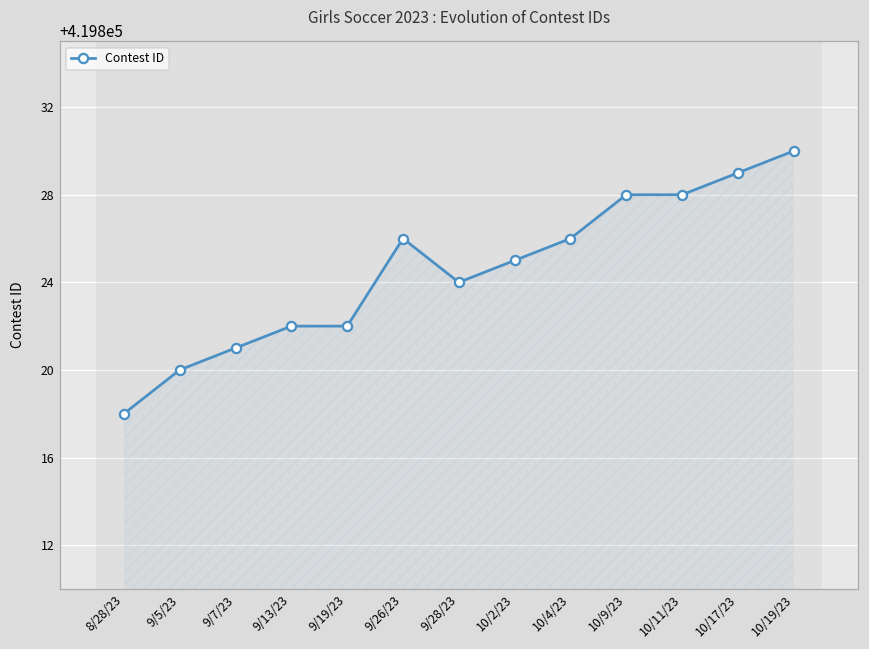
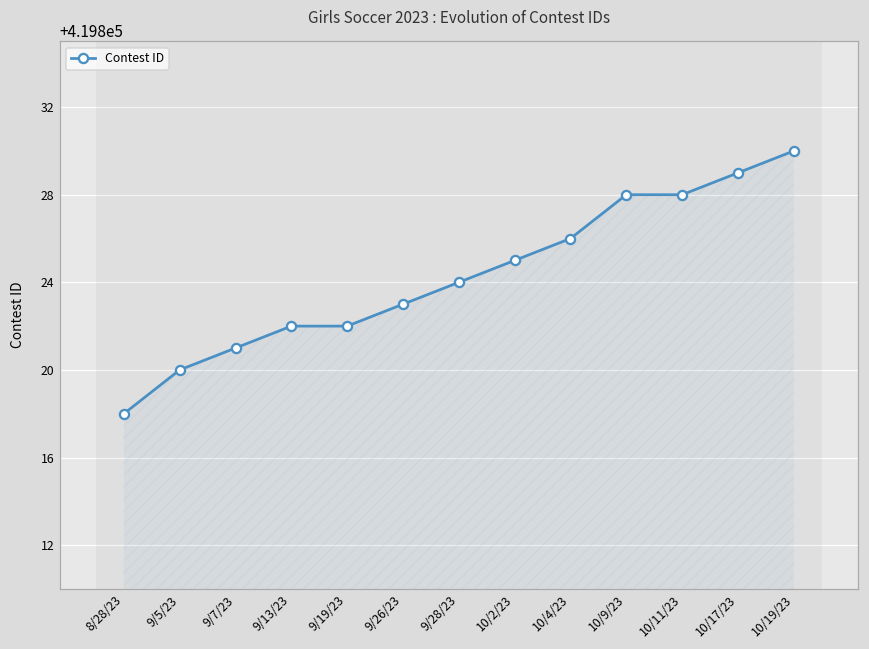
9/26/23: 419826 -> 419823
